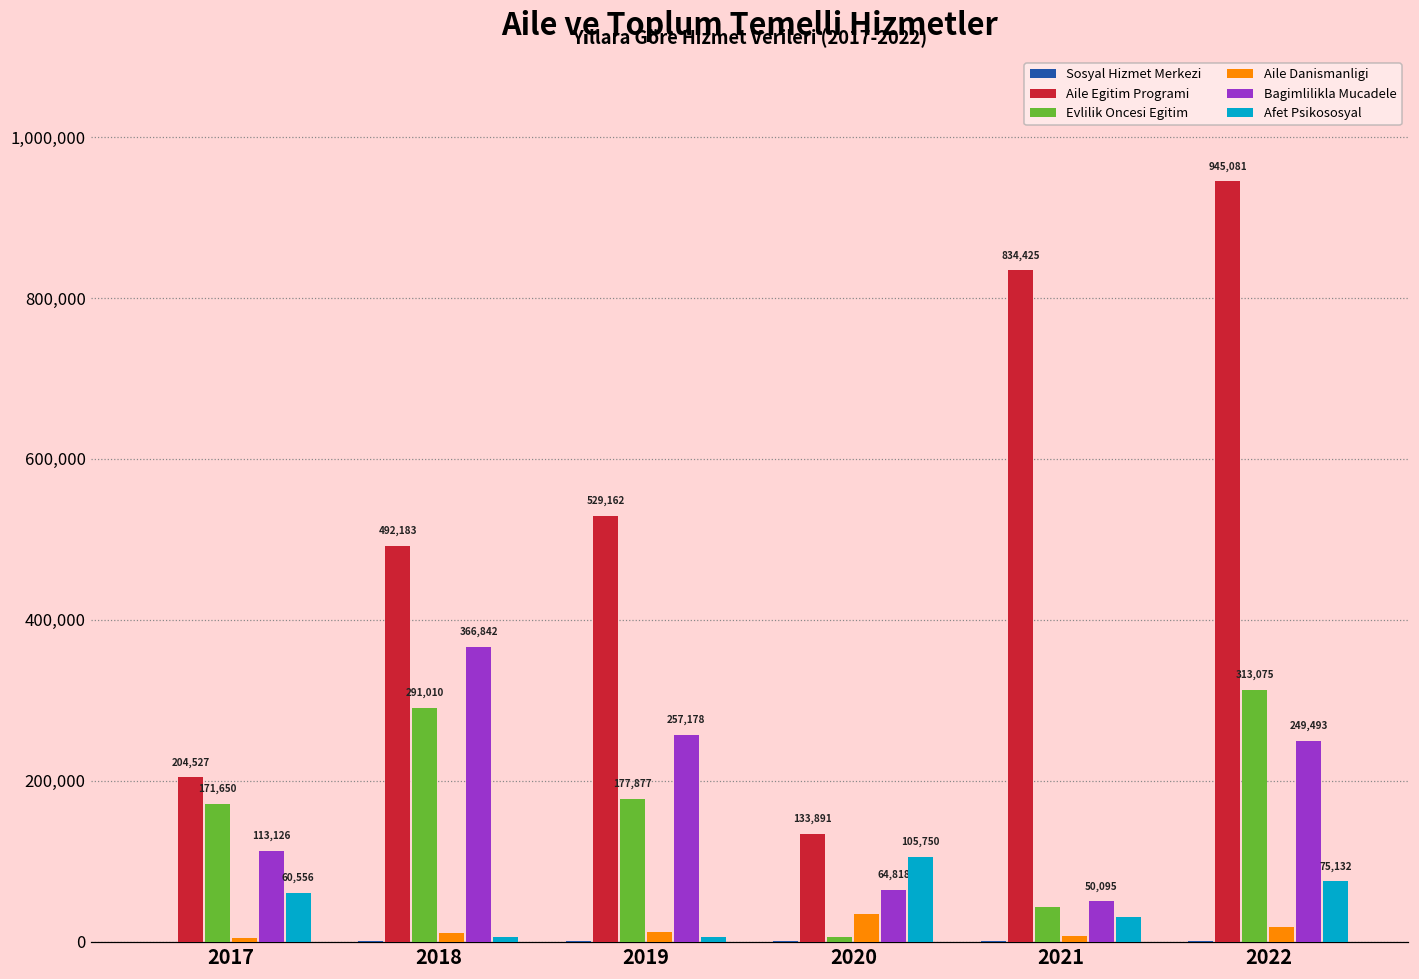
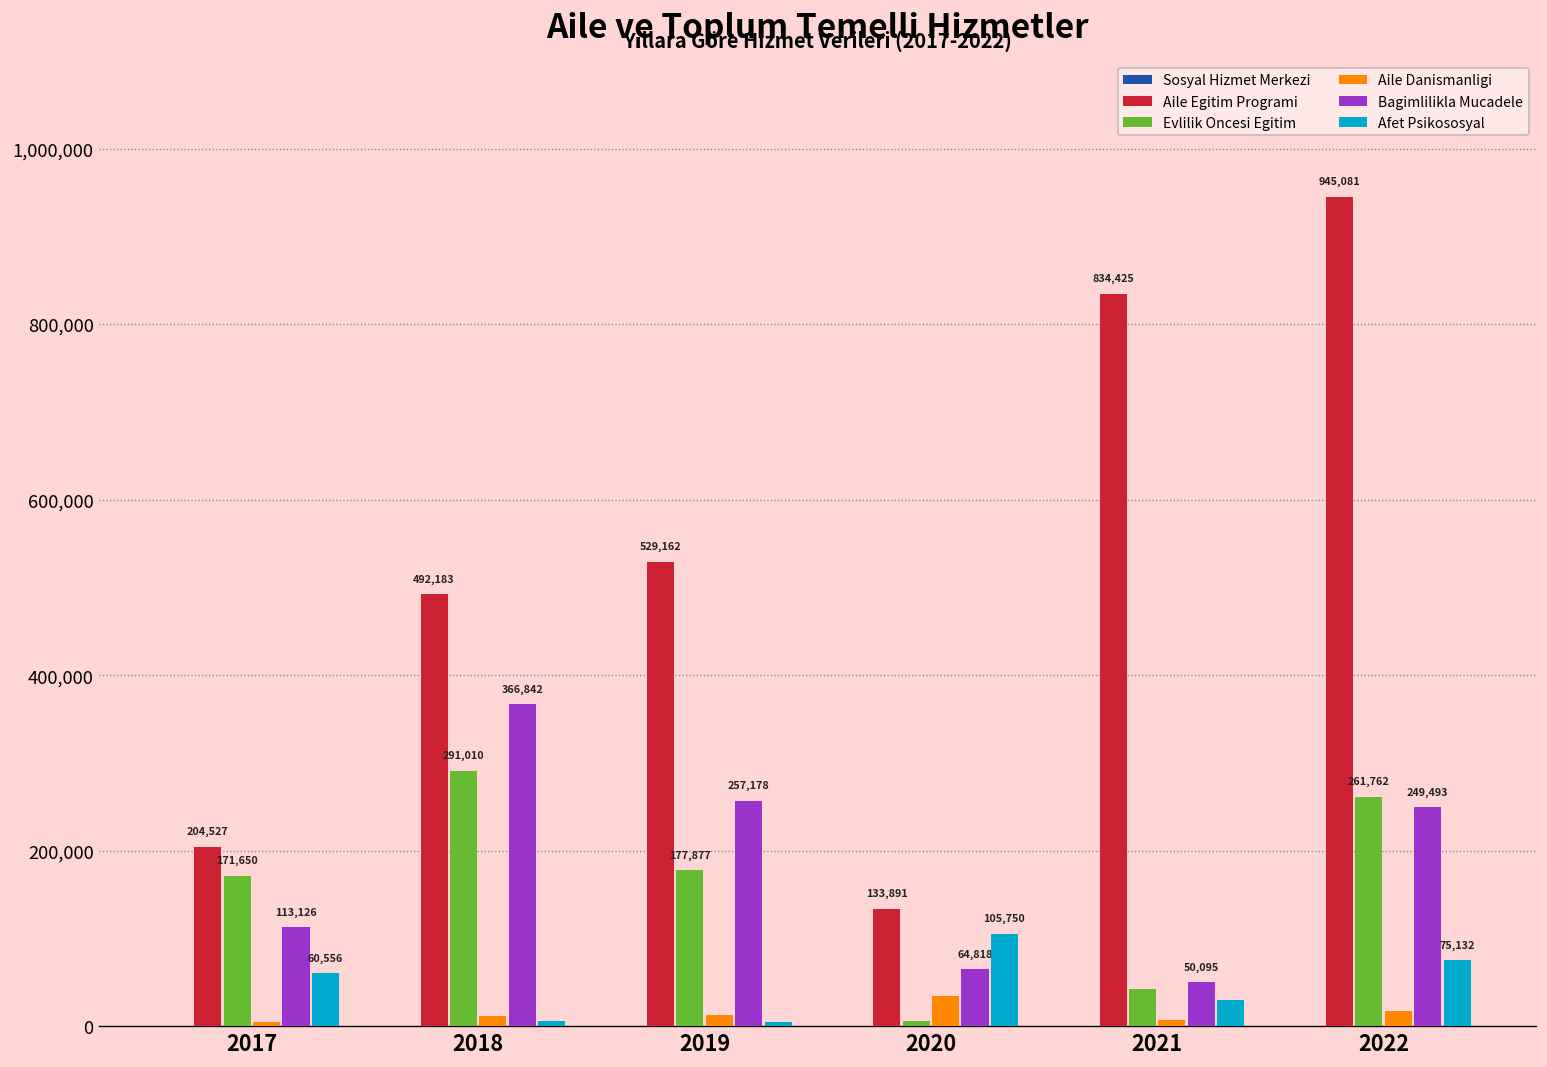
Evlilik Oncesi Egitim, 2022: 313,075 -> 261,762
